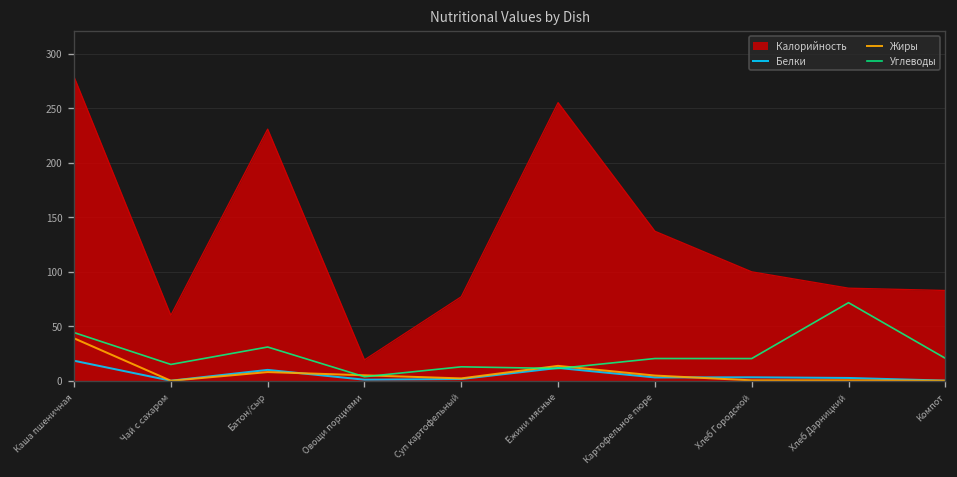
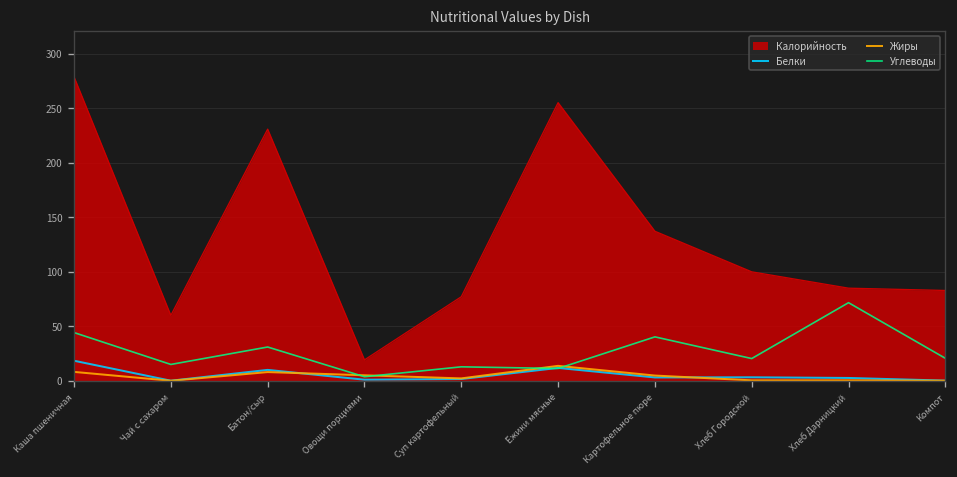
Жиры, Каша пшеничная: 40 -> 10
Углеводы, Картофельное пюре: 20 -> 40
